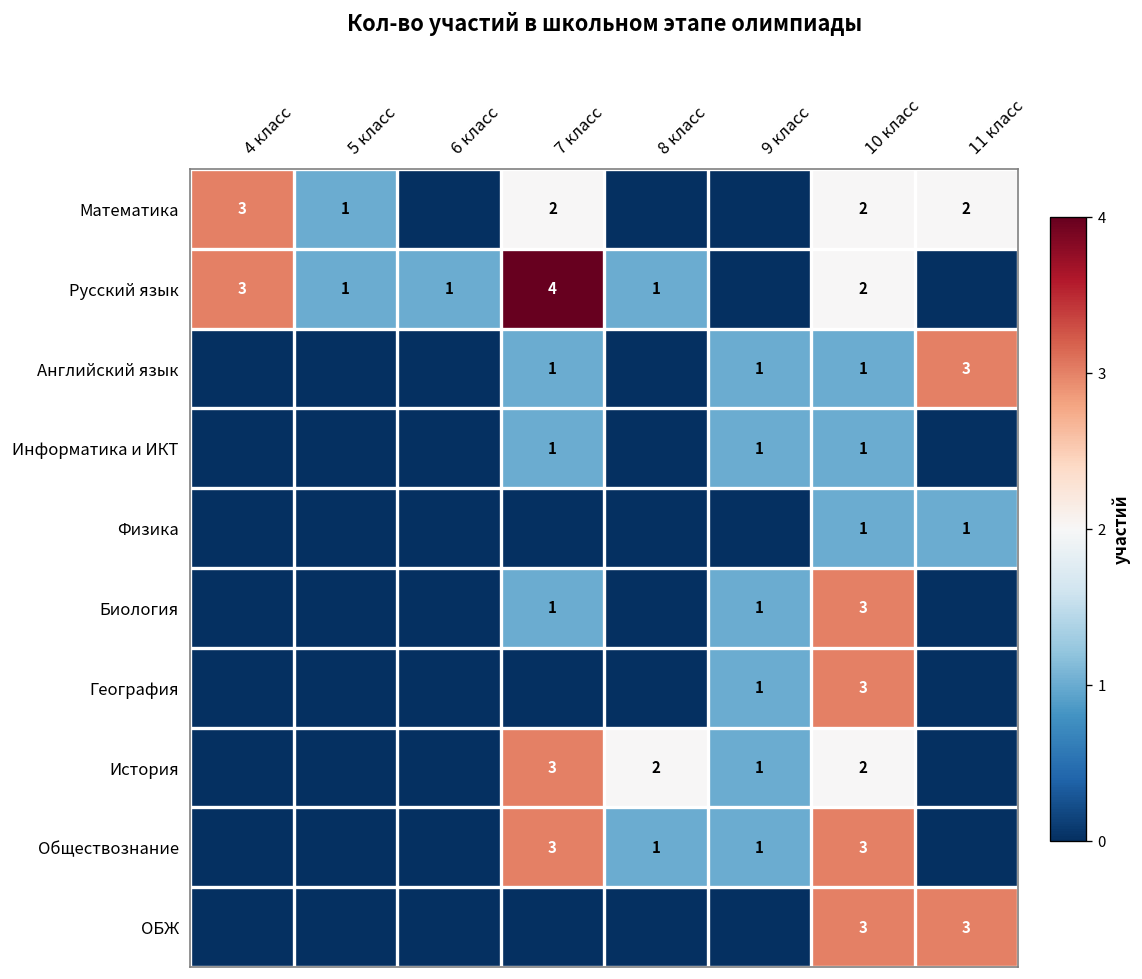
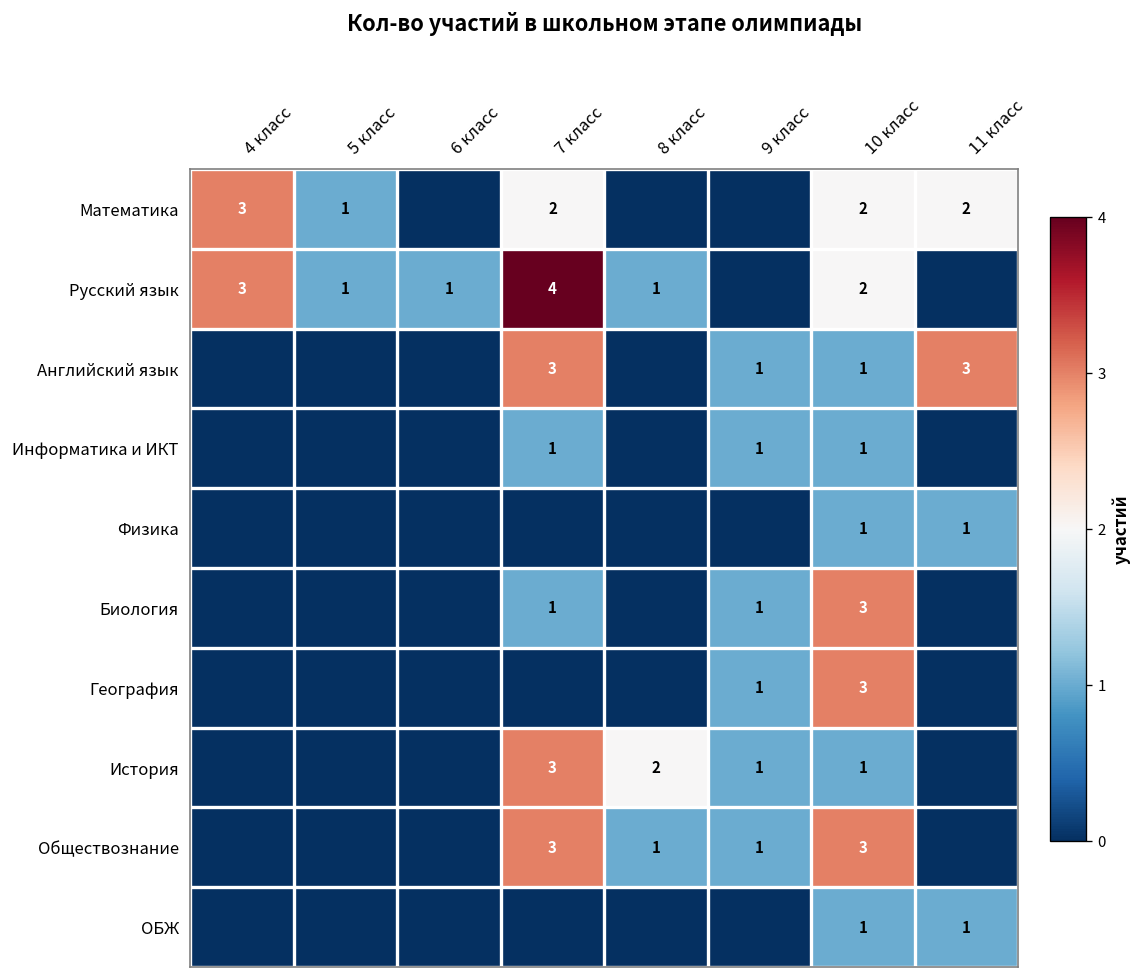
Английский язык, 7 класс: 1 -> 3
История, 10 класс: 2 -> 1
ОБЖ, 10 класс: 3 -> 1
ОБЖ, 11 класс: 3 -> 1
